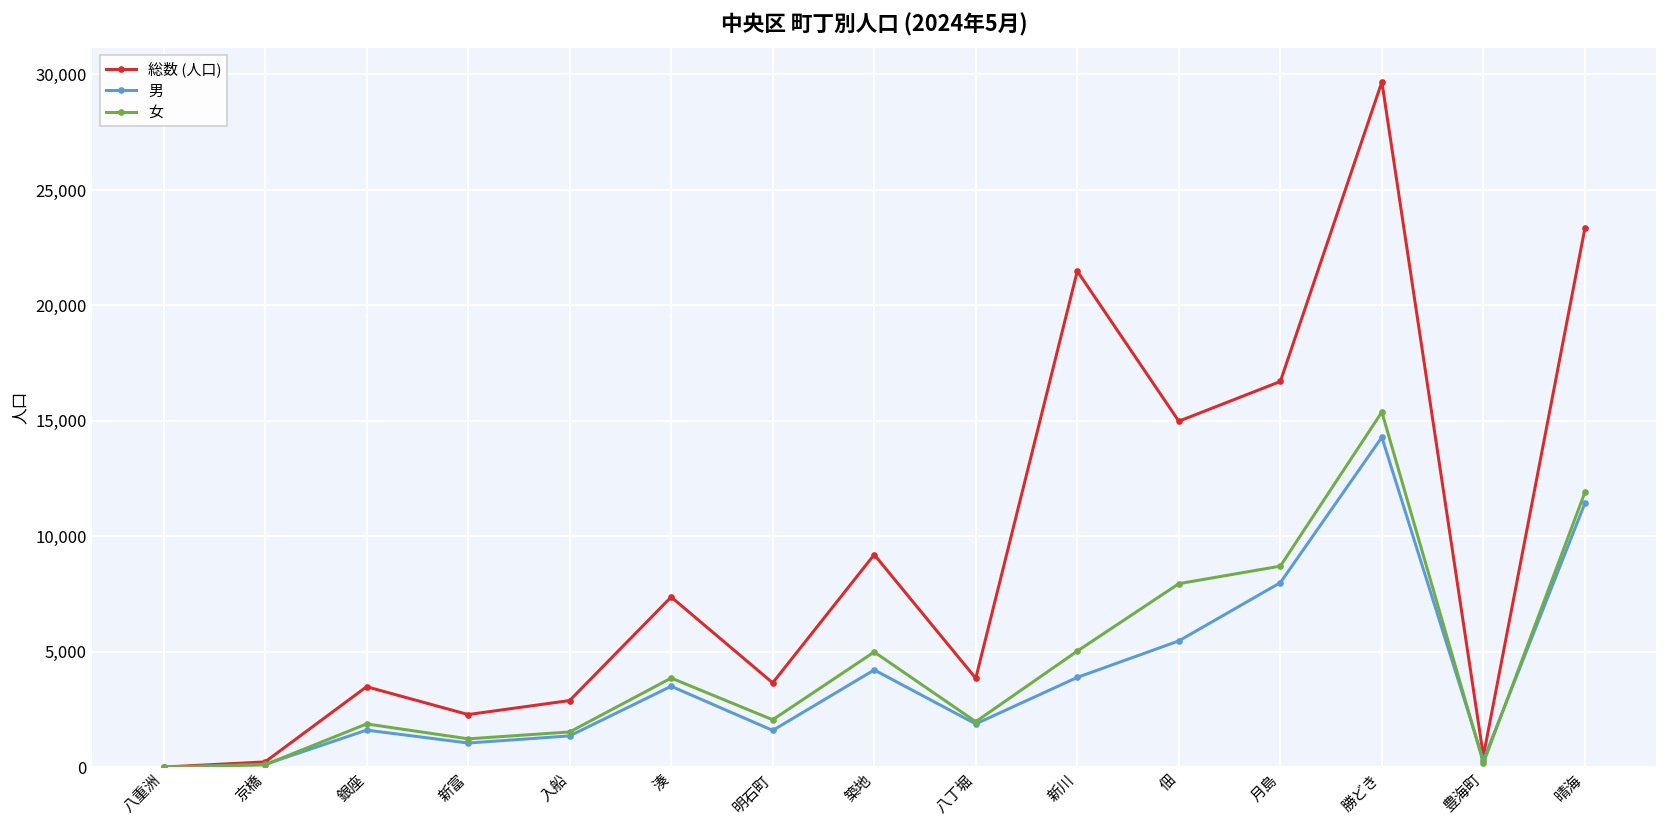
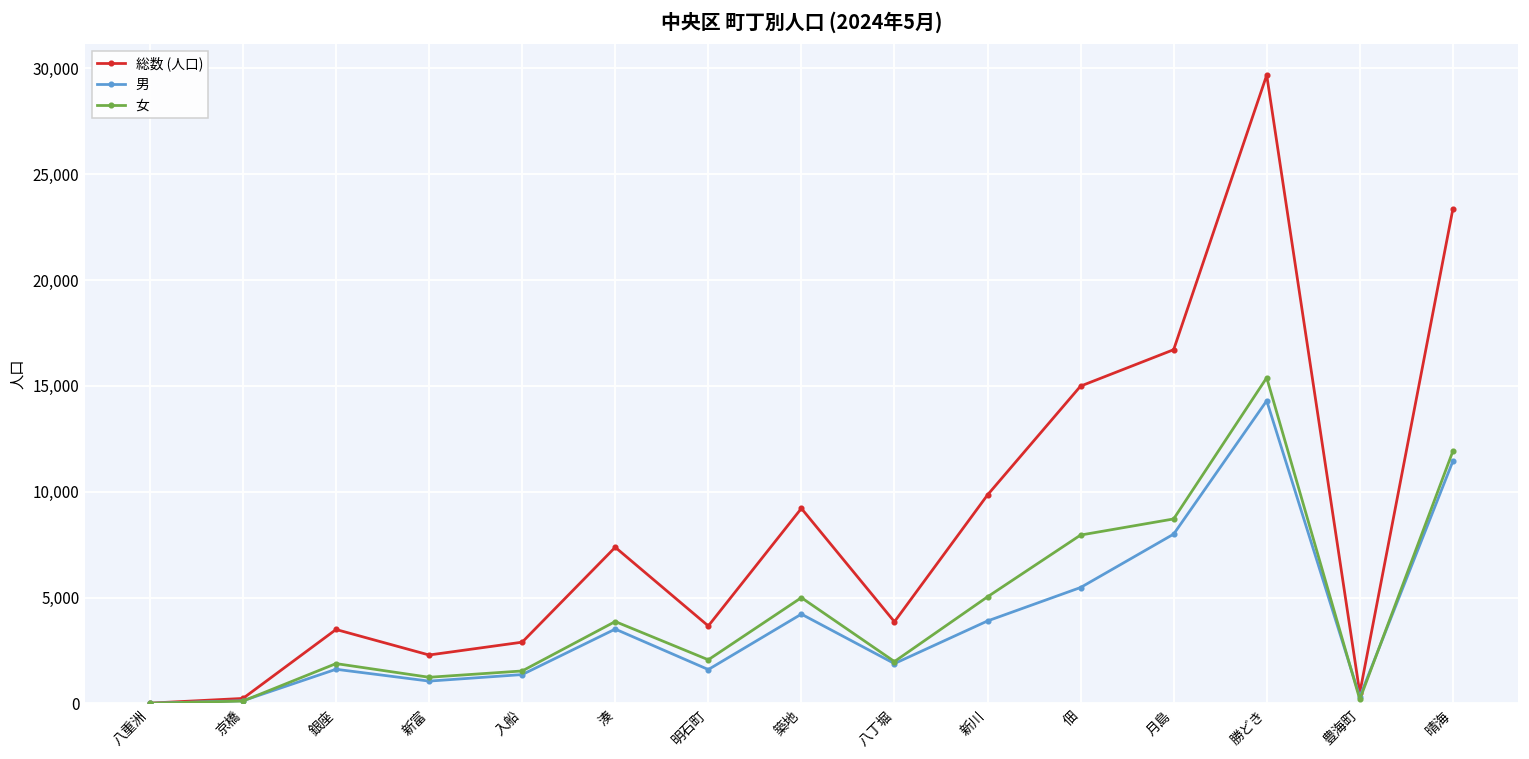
総数 (人口), 新川: 21,500 -> 9,800
